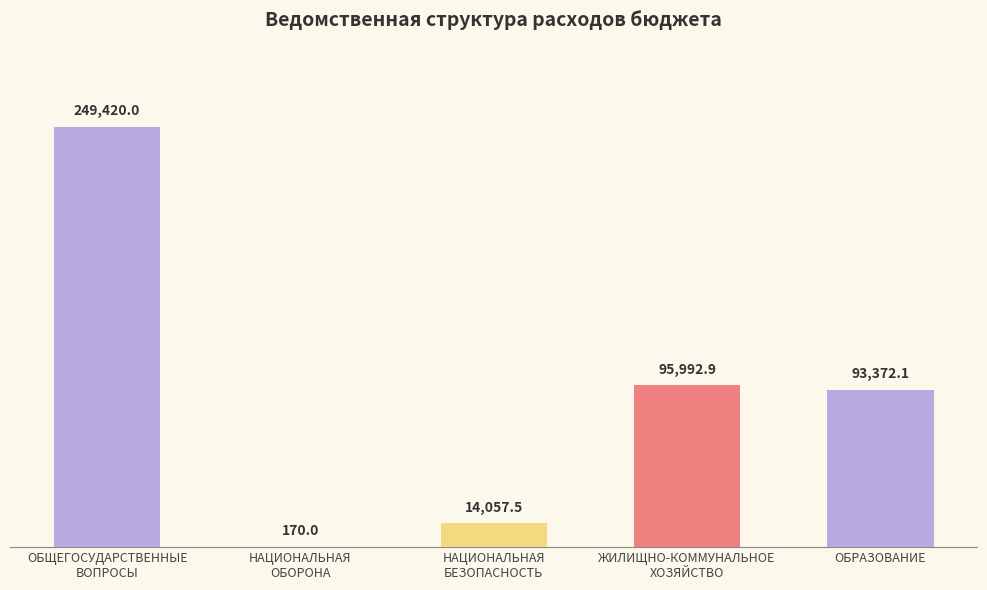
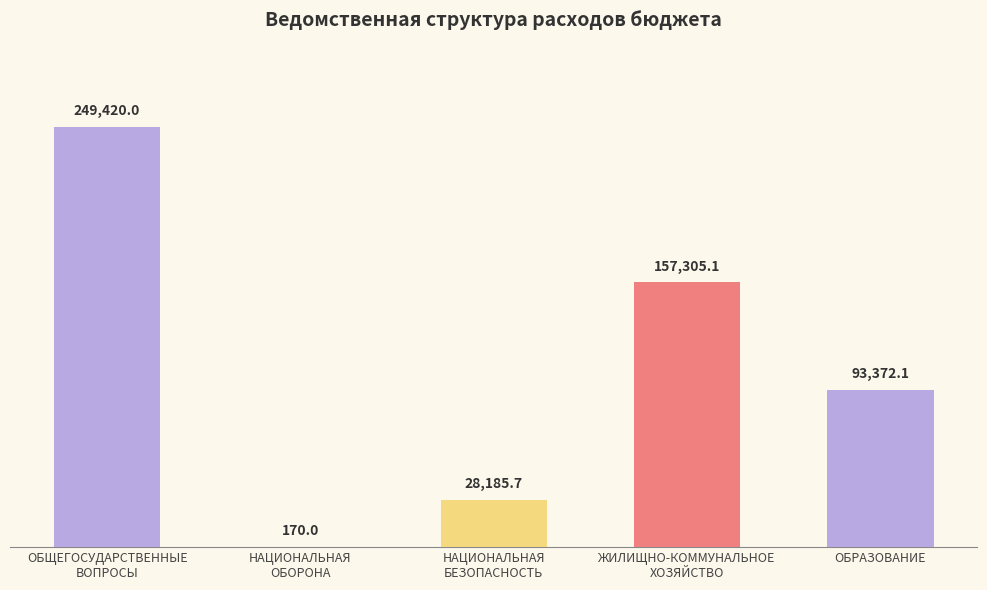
НАЦИОНАЛЬНАЯ БЕЗОПАСНОСТЬ: 14,057.5 -> 28,185.7
ЖИЛИЩНО-КОММУНАЛЬНОЕ ХОЗЯЙСТВО: 95,992.9 -> 157,305.1
